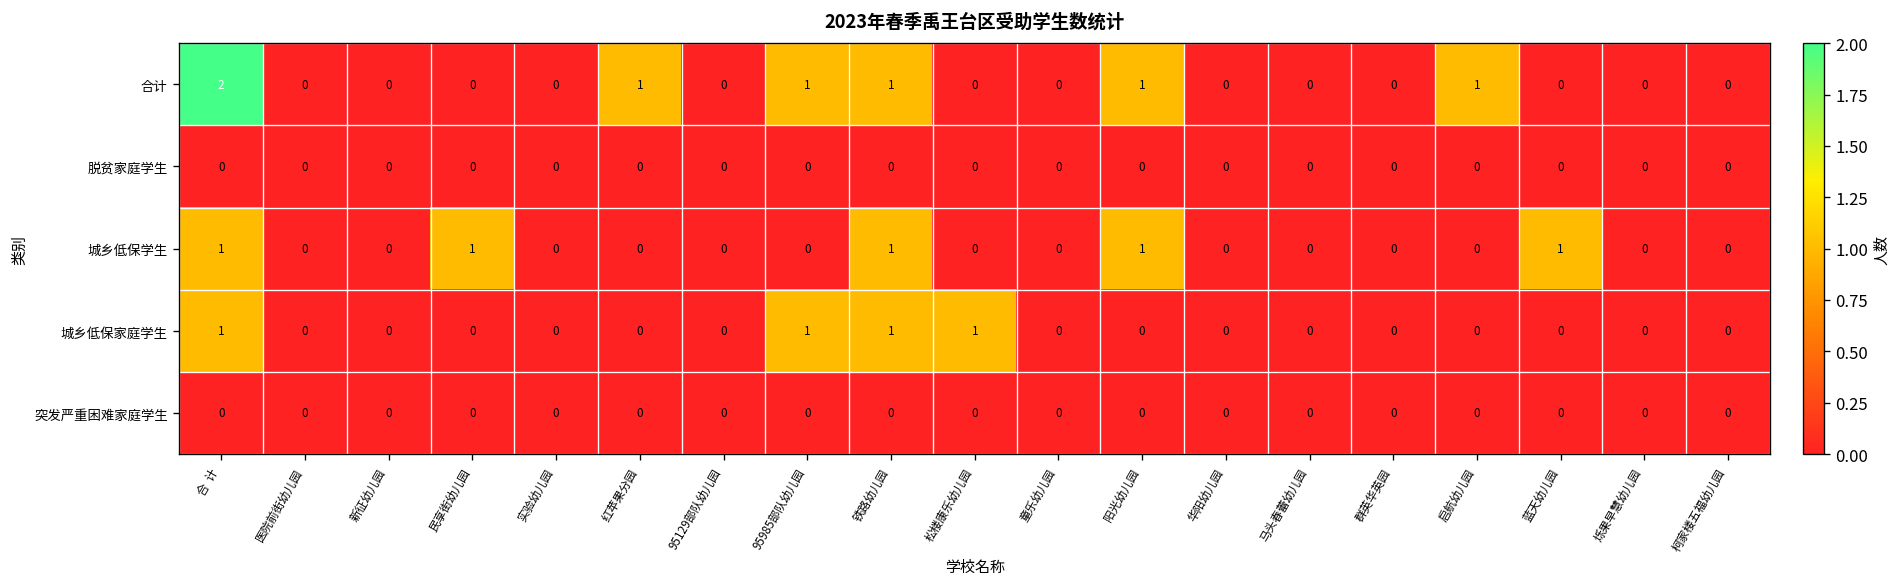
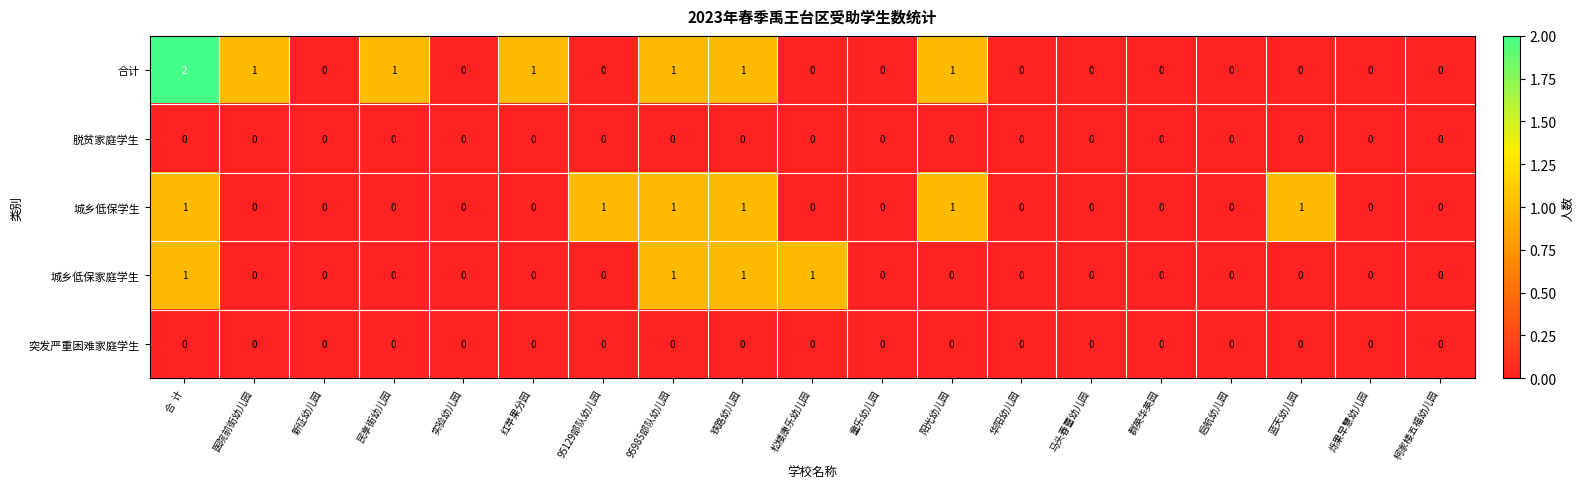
合计, 医院前街幼儿园: 0 -> 1
合计, 民享街幼儿园: 0 -> 1
合计, 启航幼儿园: 1 -> 0
城乡低保学生, 民享街幼儿园: 1 -> 0
城乡低保学生, 95129部队幼儿园: 0 -> 1
城乡低保学生, 95985部队幼儿园: 0 -> 1
